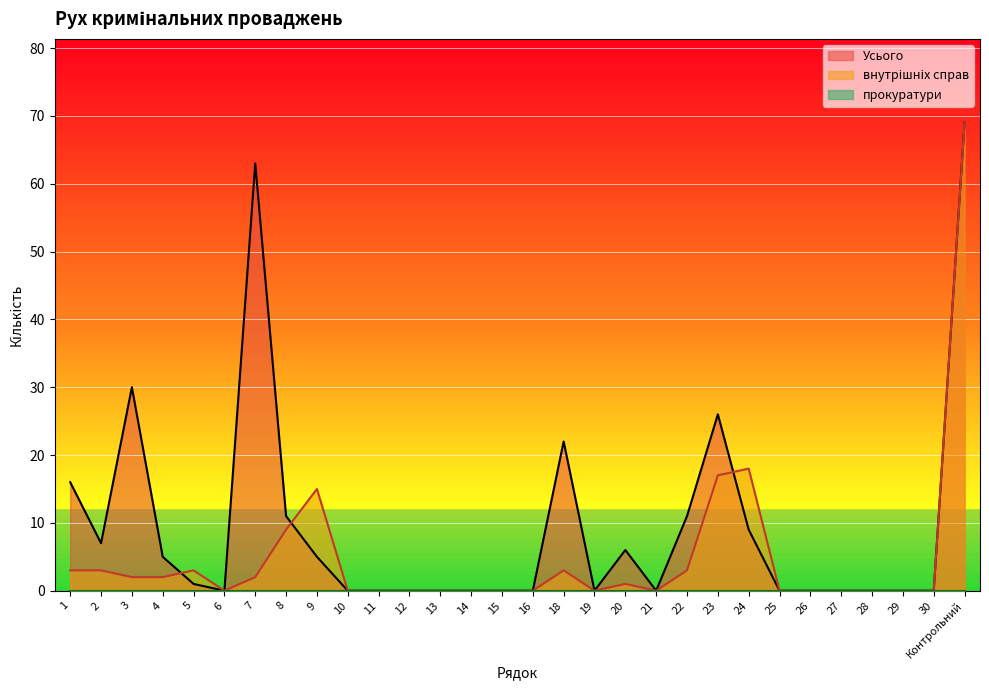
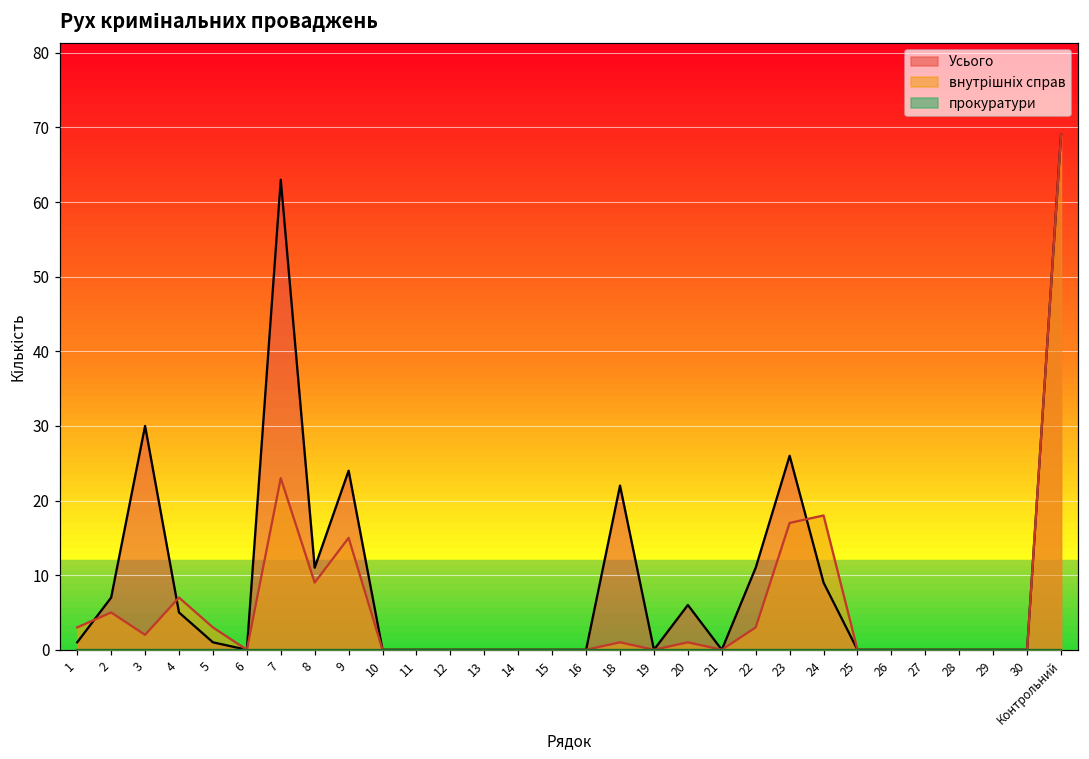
Усього, 1: 16 -> 1
внутрішніх справ, 2: 3 -> 5
внутрішніх справ, 4: 2 -> 7
внутрішніх справ, 7: 2 -> 23
Усього, 9: 5 -> 24
внутрішніх справ, 18: 3 -> 1
